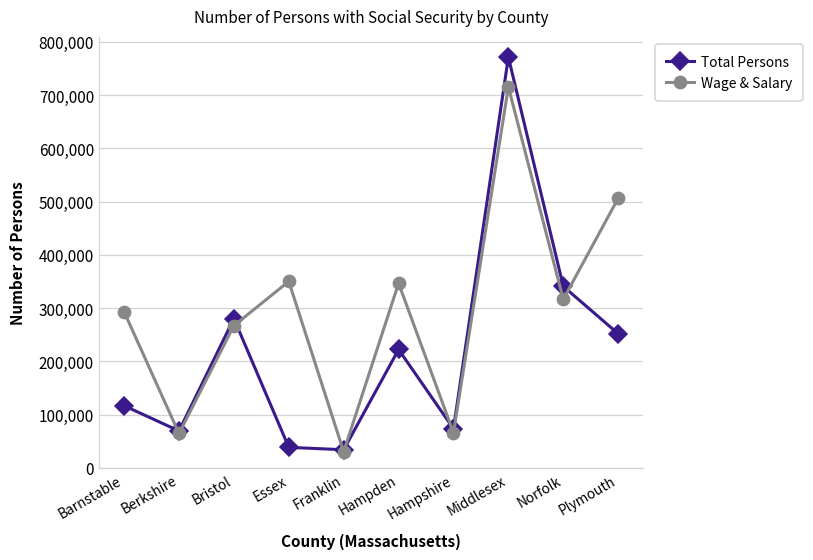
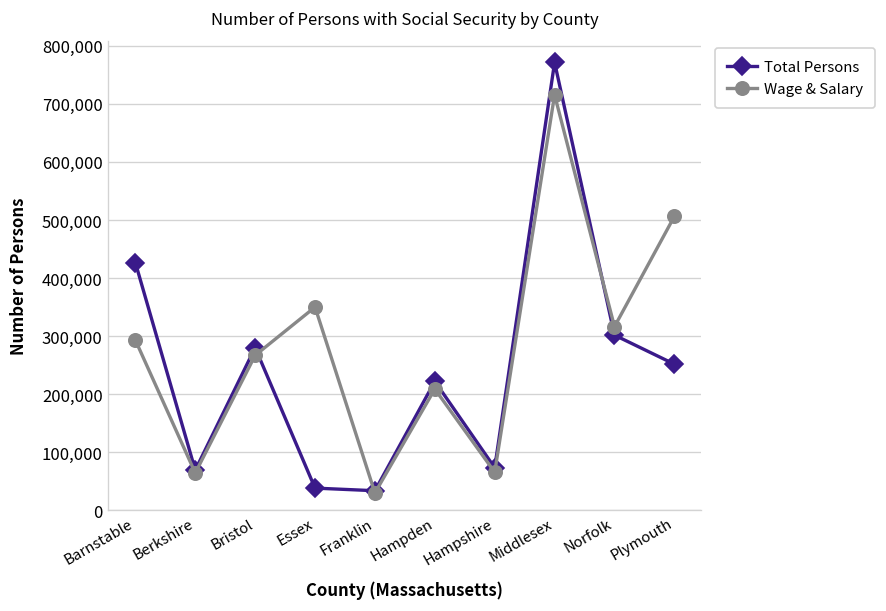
Total Persons, Barnstable: 120,000 -> 430,000
Wage & Salary, Hampden: 350,000 -> 210,000
Total Persons, Norfolk: 340,000 -> 300,000
